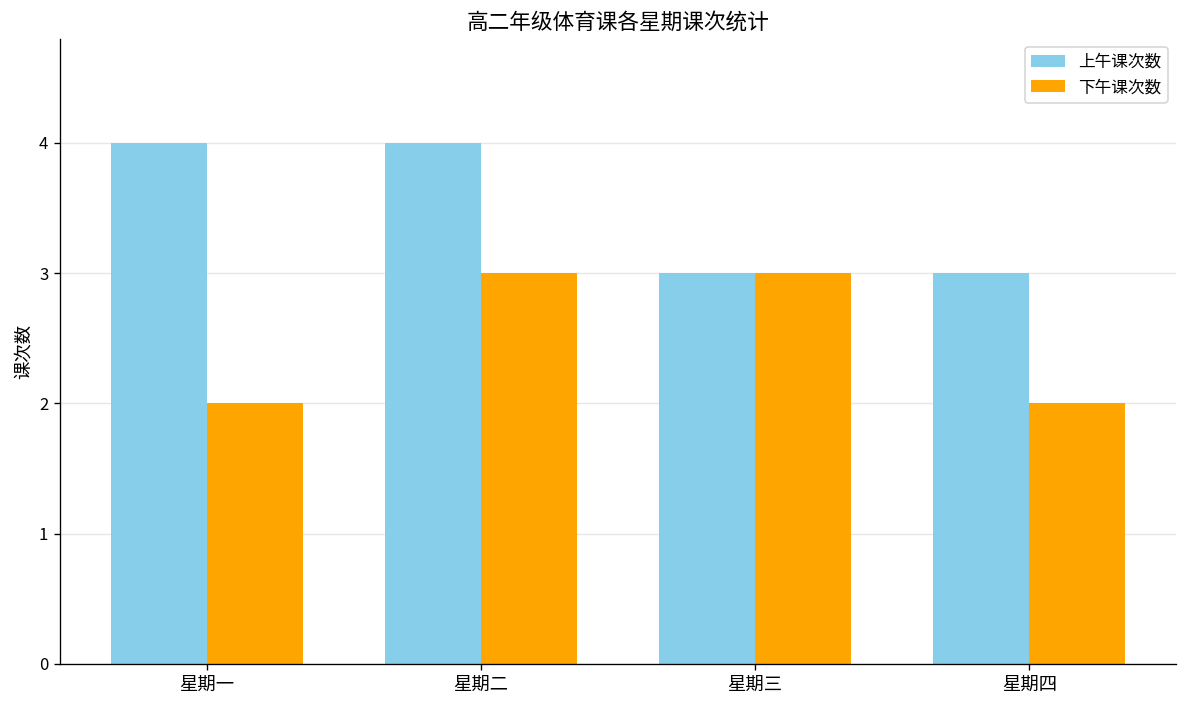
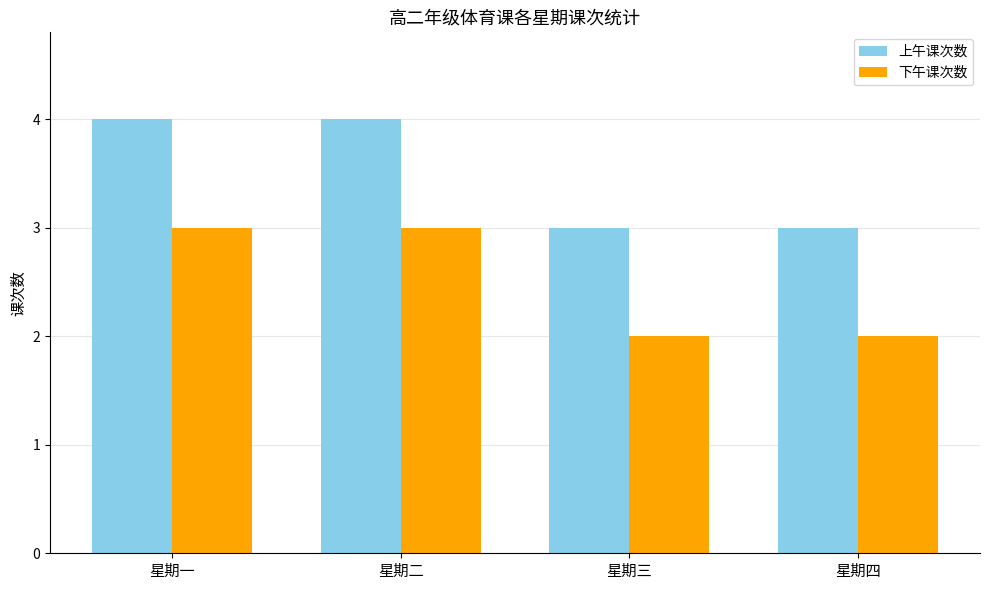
下午课次数, 星期一: 2 -> 3
下午课次数, 星期三: 3 -> 2
